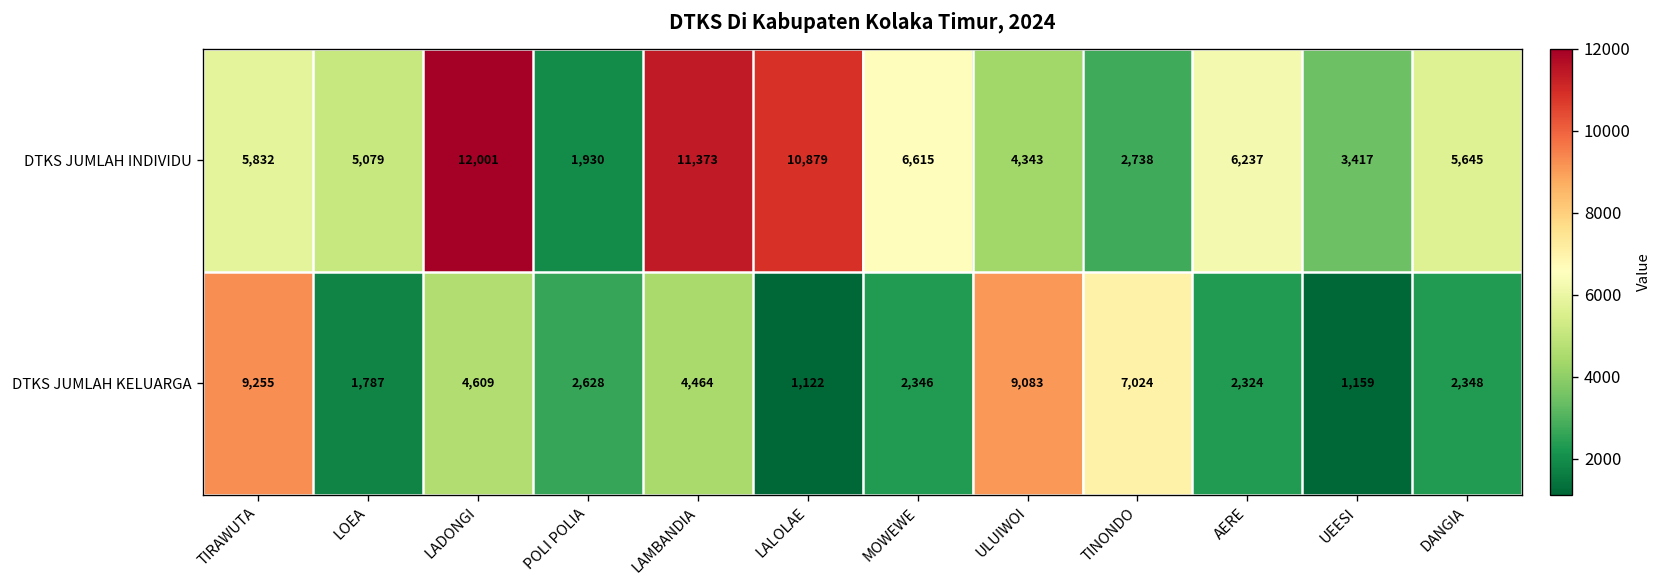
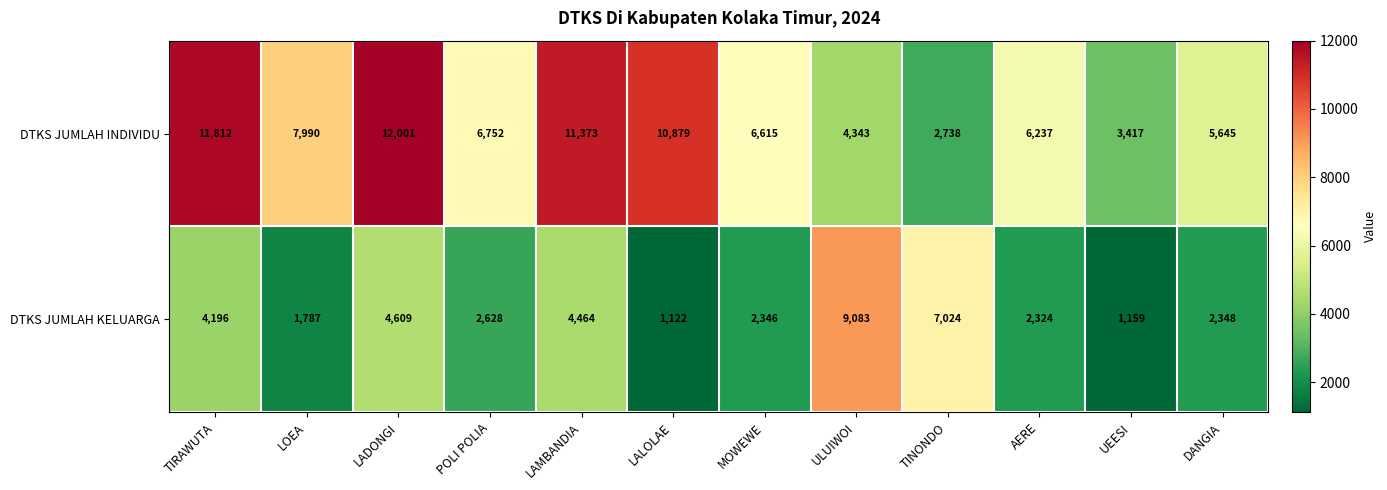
DTKS JUMLAH INDIVIDU, TIRAWUTA: 5,832 -> 11,812
DTKS JUMLAH INDIVIDU, LOEA: 5,079 -> 7,990
DTKS JUMLAH INDIVIDU, POLI POLIA: 1,930 -> 6,752
DTKS JUMLAH KELUARGA, TIRAWUTA: 9,255 -> 4,196
